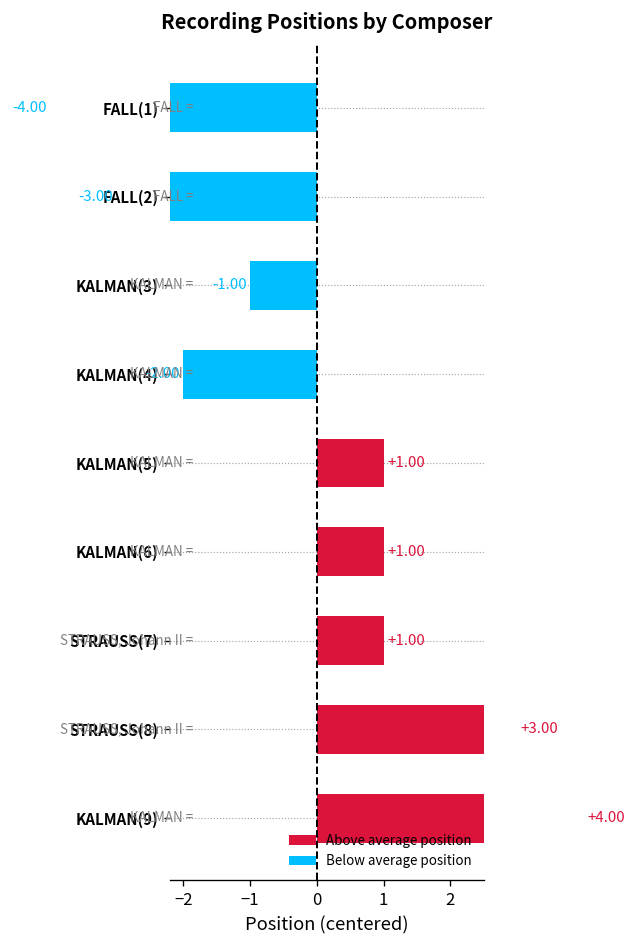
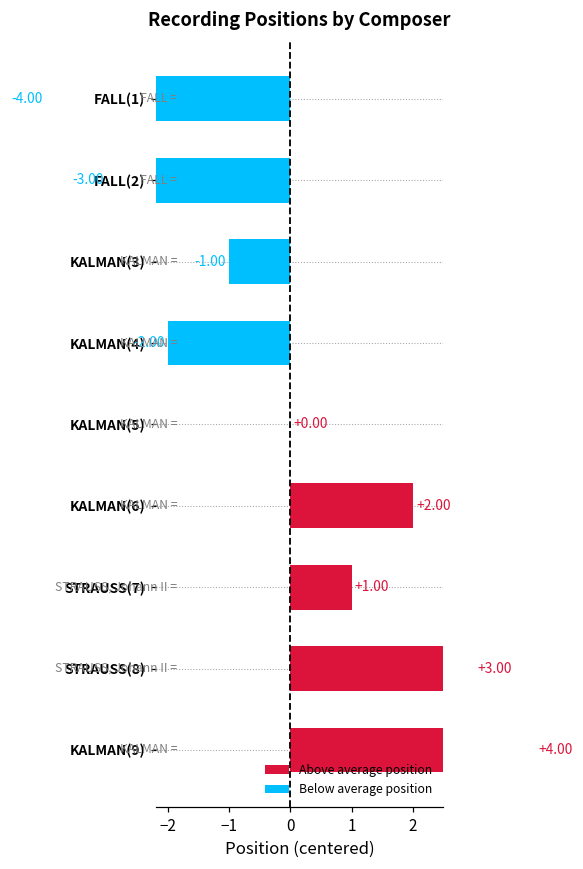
KALMAN(5): +1.00 -> +0.00
KALMAN(6): +1.00 -> +2.00
